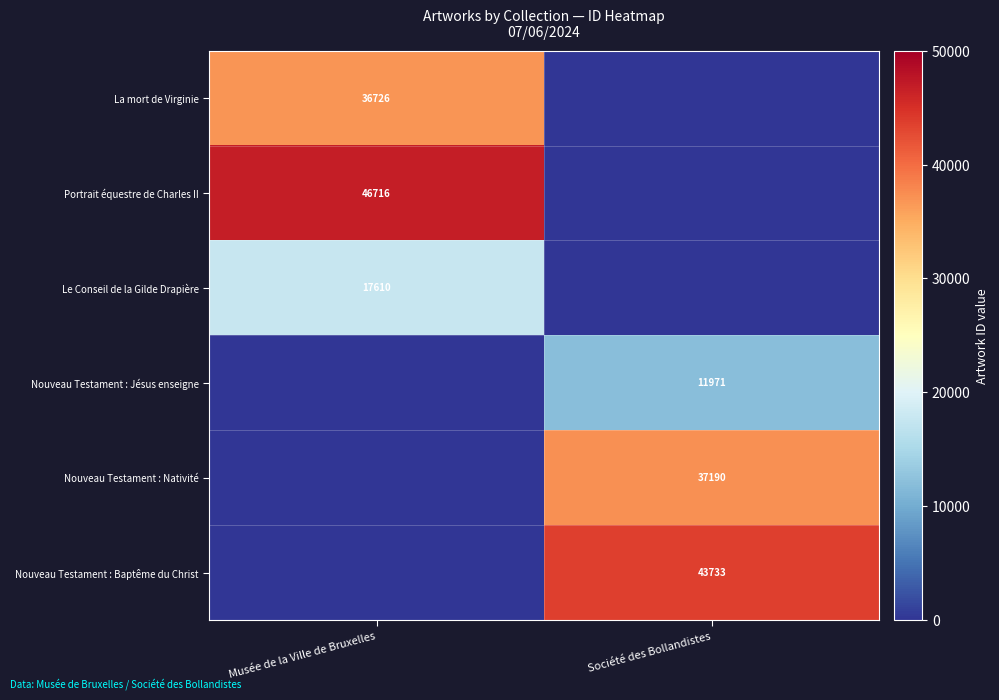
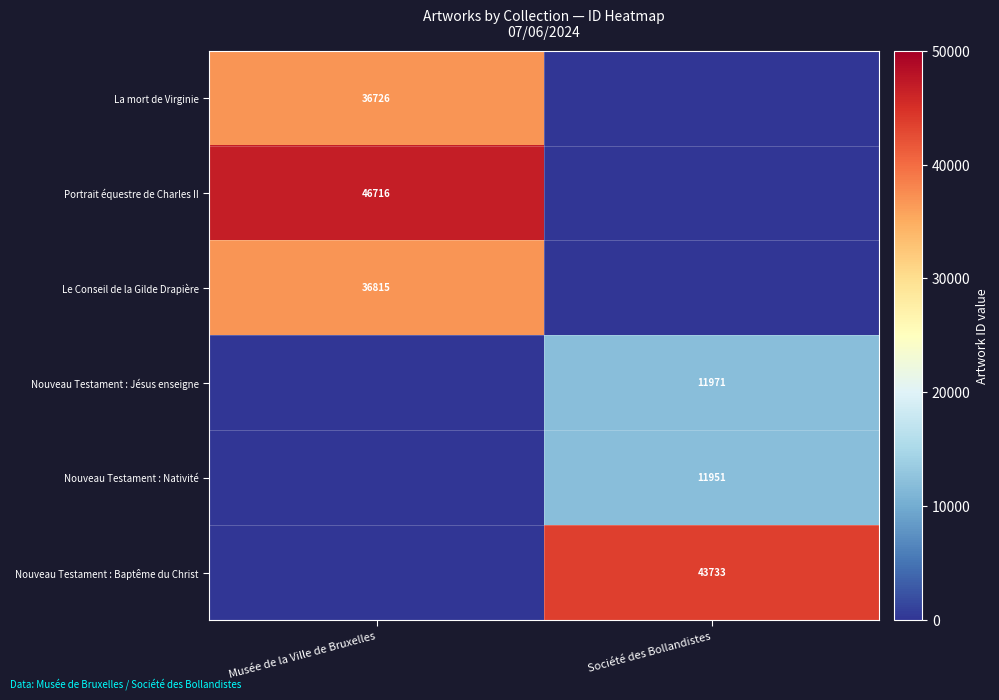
Le Conseil de la Gilde Drapière, Musée de la Ville de Bruxelles: 17610 -> 36815
Nouveau Testament : Nativité, Société des Bollandistes: 37190 -> 11951
